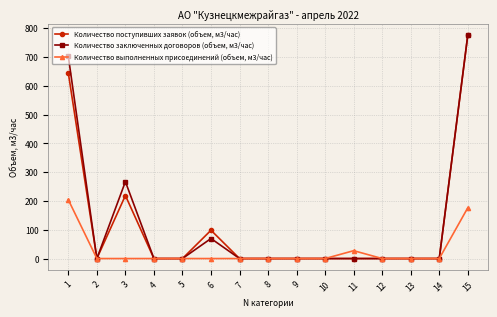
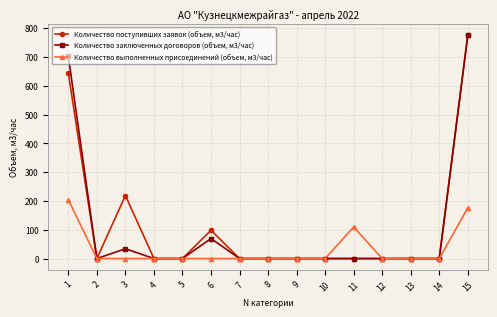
Количество заключенных договоров (объем, м3/час), 3: 270 -> 30
Количество выполненных присоединений (объем, м3/час), 11: 30 -> 110
